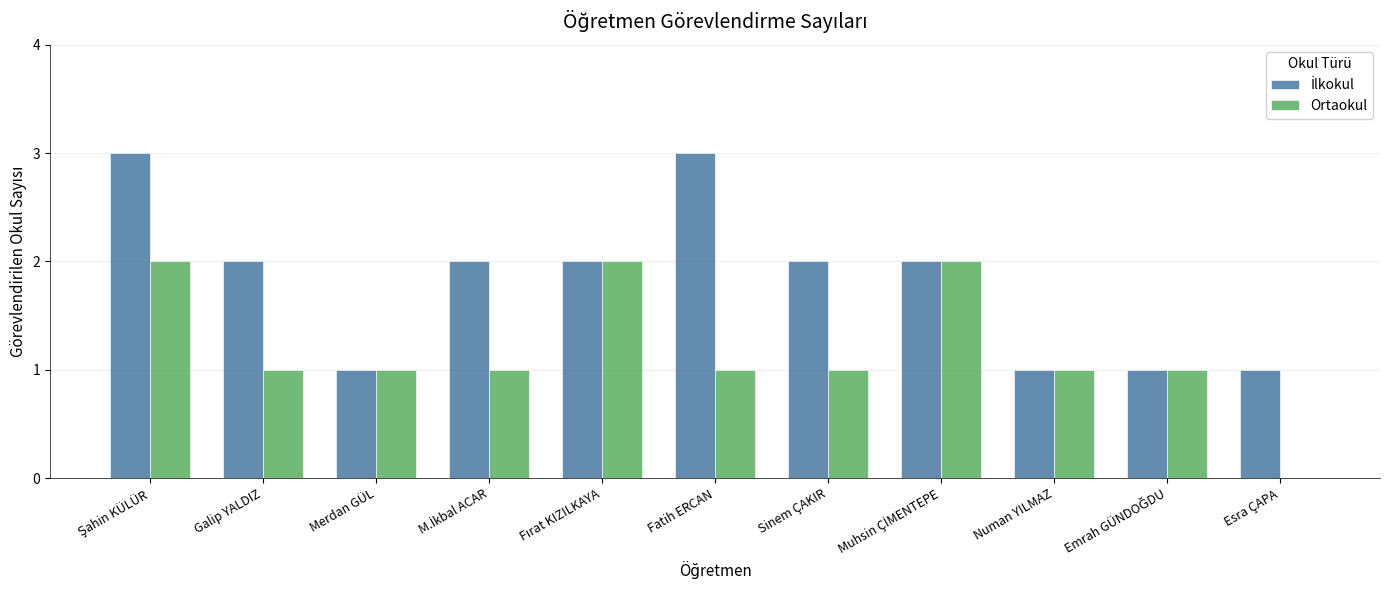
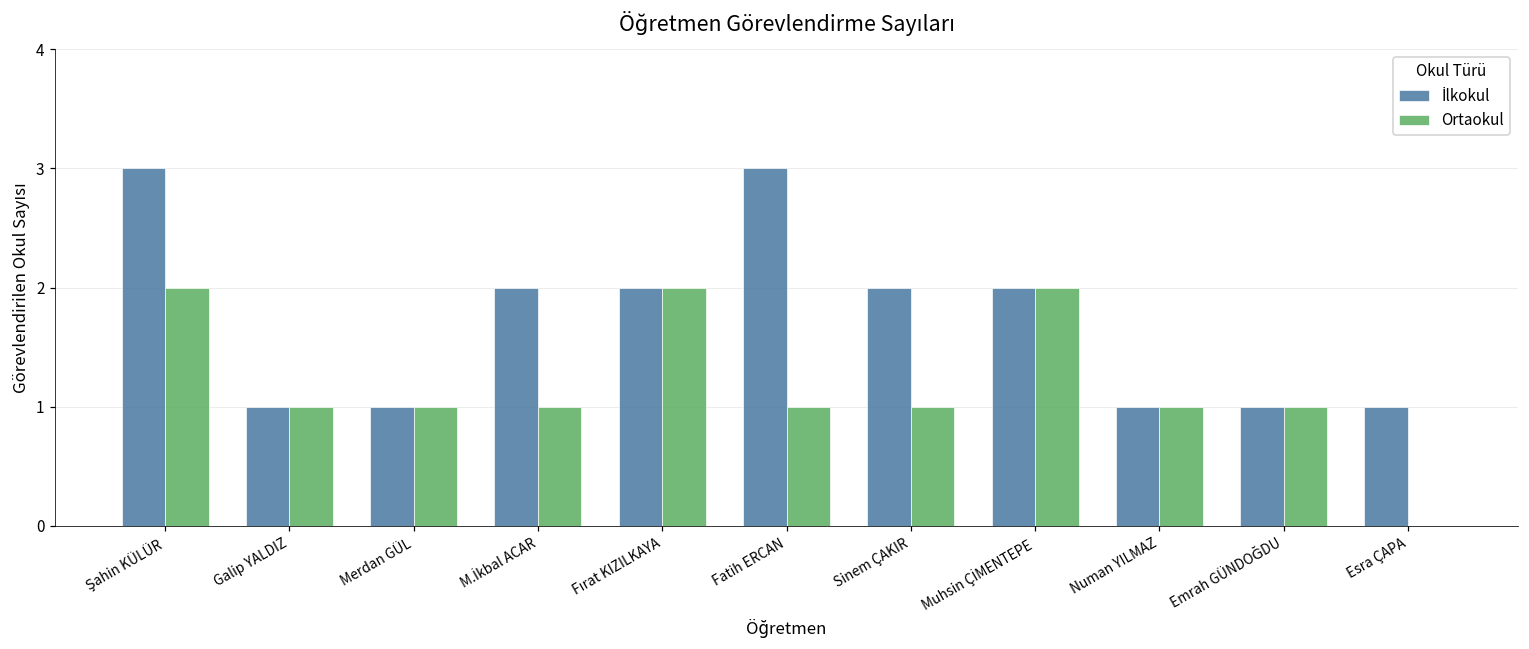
İlkokul, Galip YALDIZ: 2 -> 1
